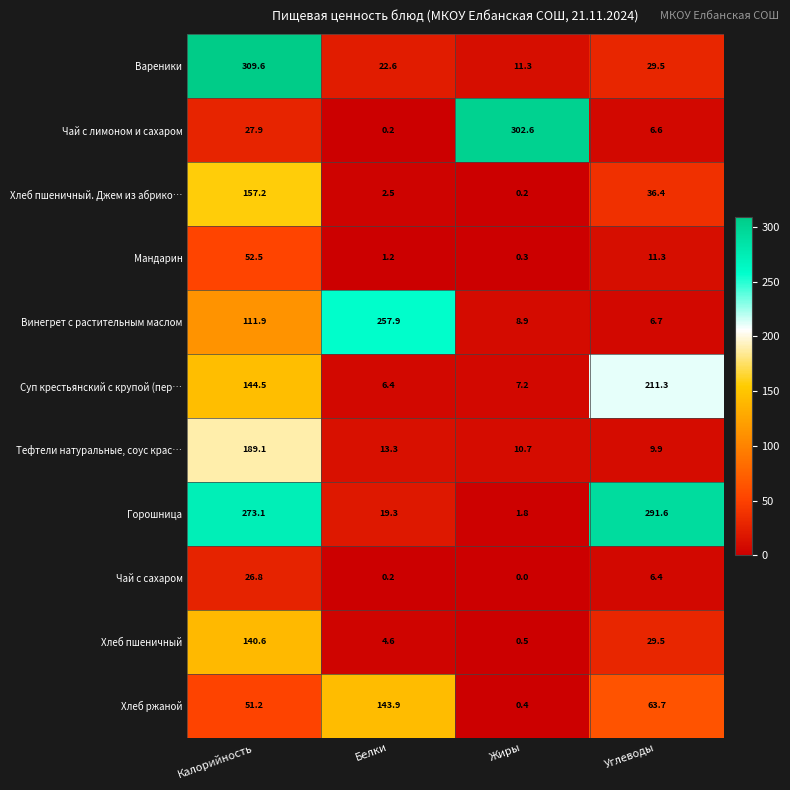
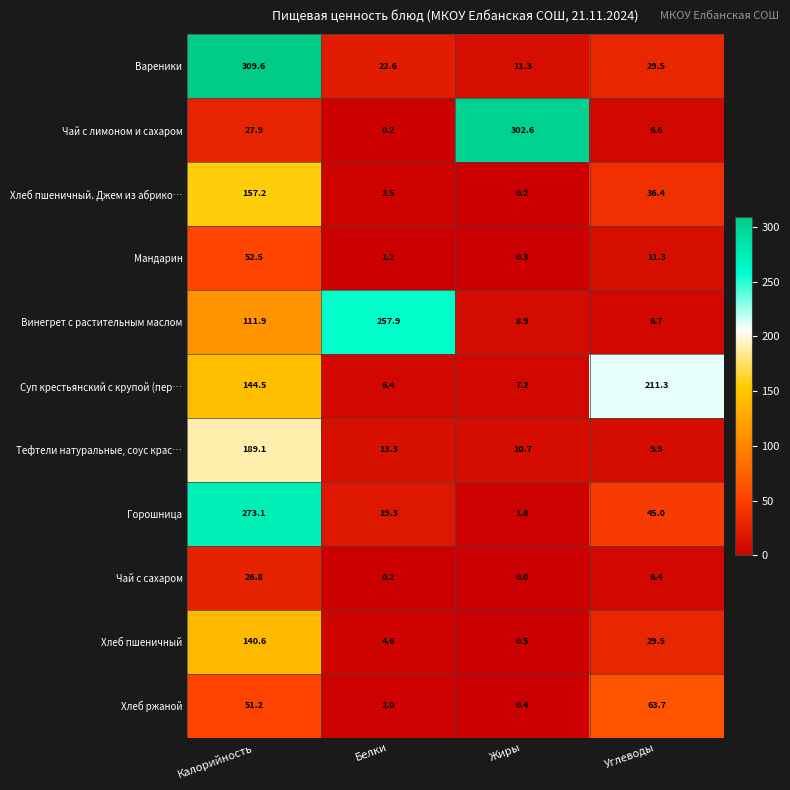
Горошница, Углеводы: 291.6 -> 45.0
Хлеб ржаной, Белки: 143.9 -> 2.0
